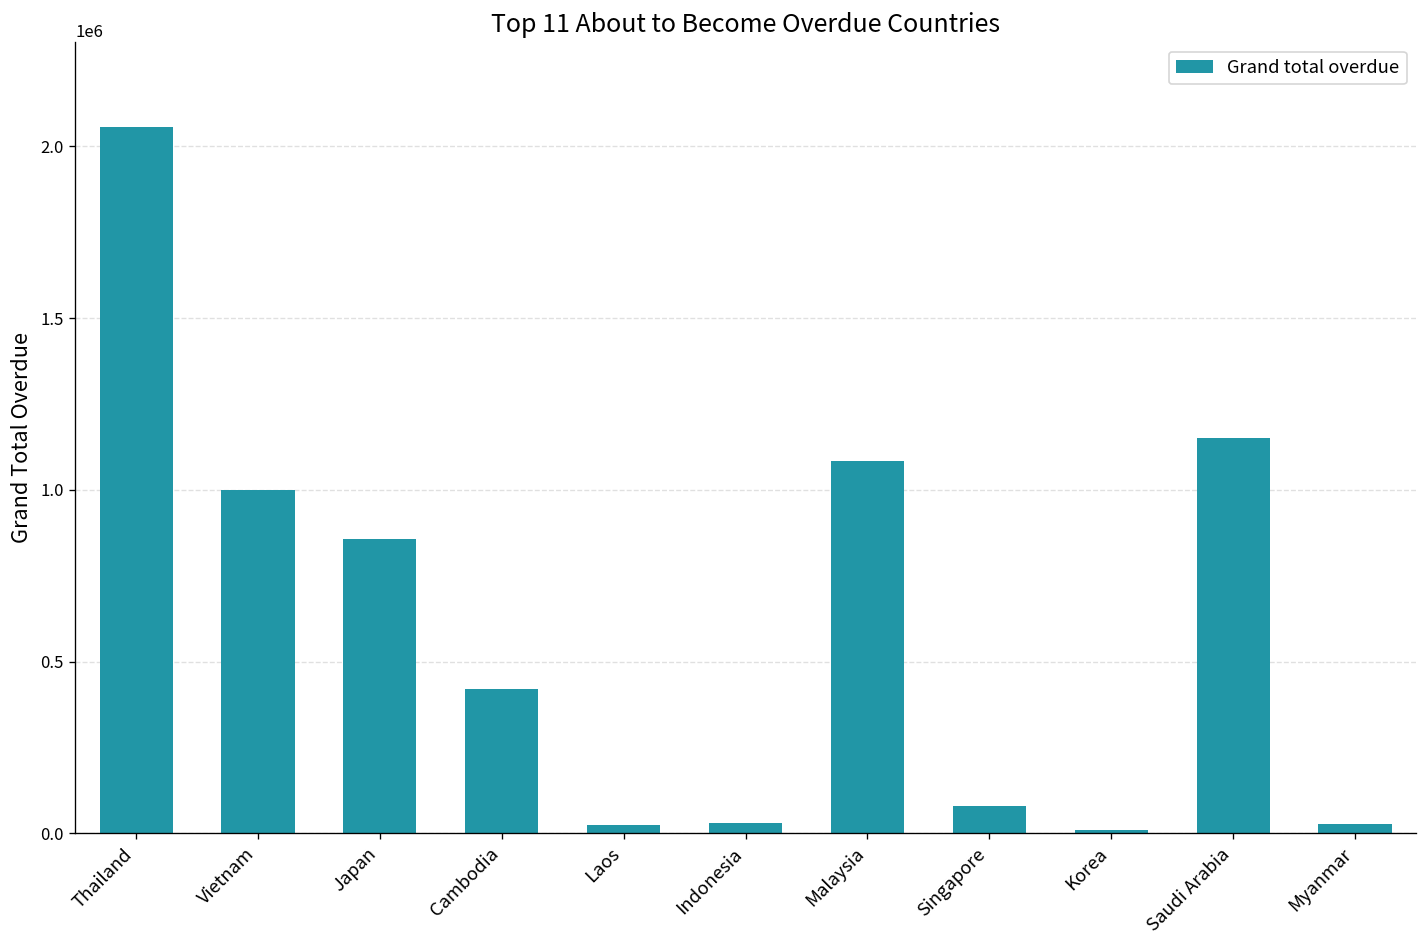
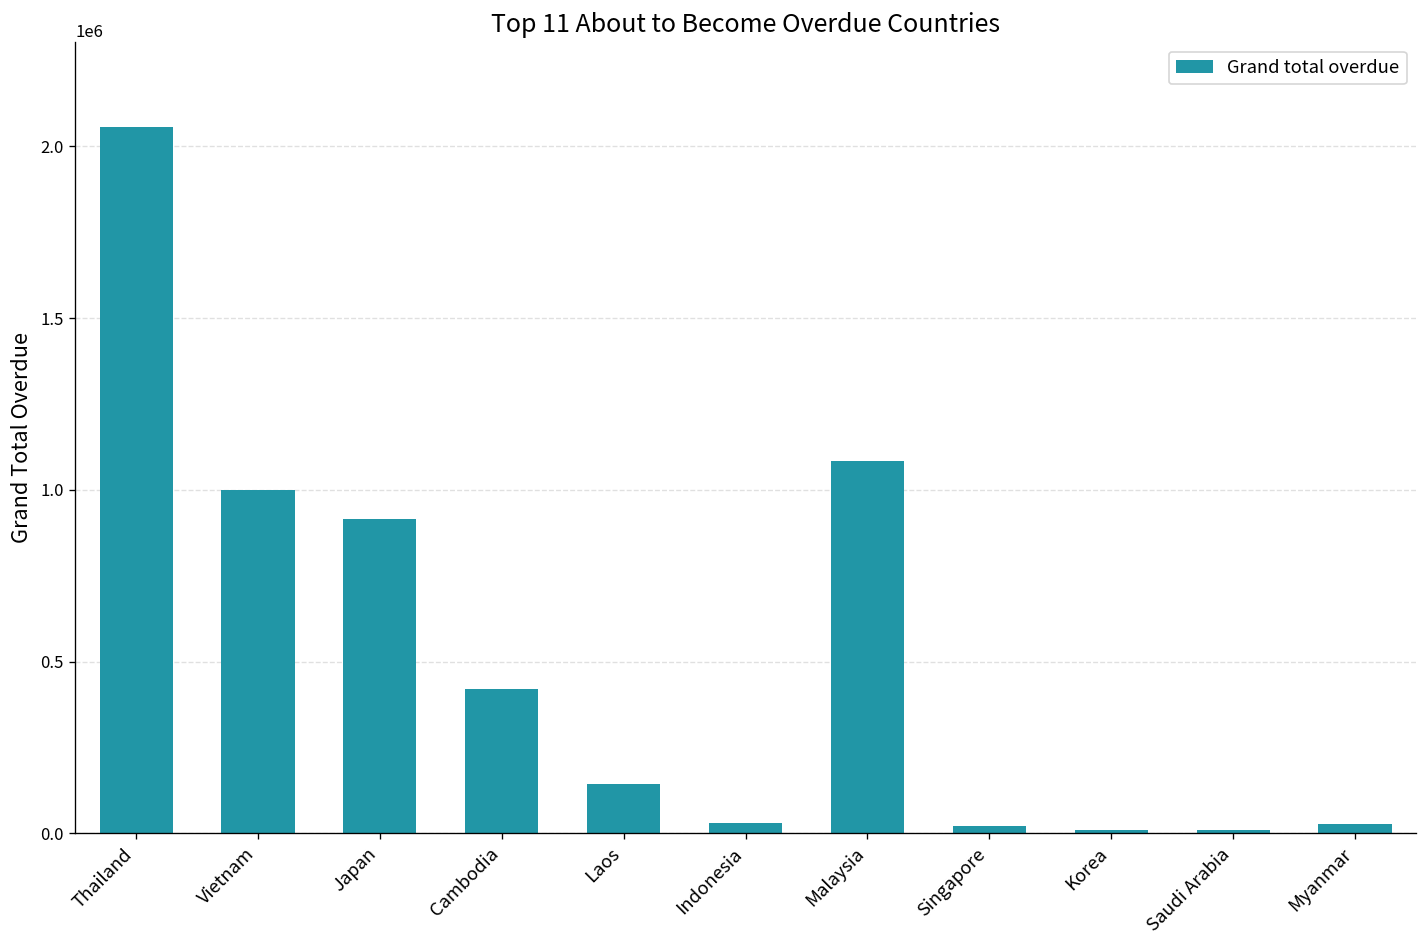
Japan: 860000 -> 920000
Laos: 20000 -> 140000
Singapore: 80000 -> 20000
Saudi Arabia: 1150000 -> 10000
